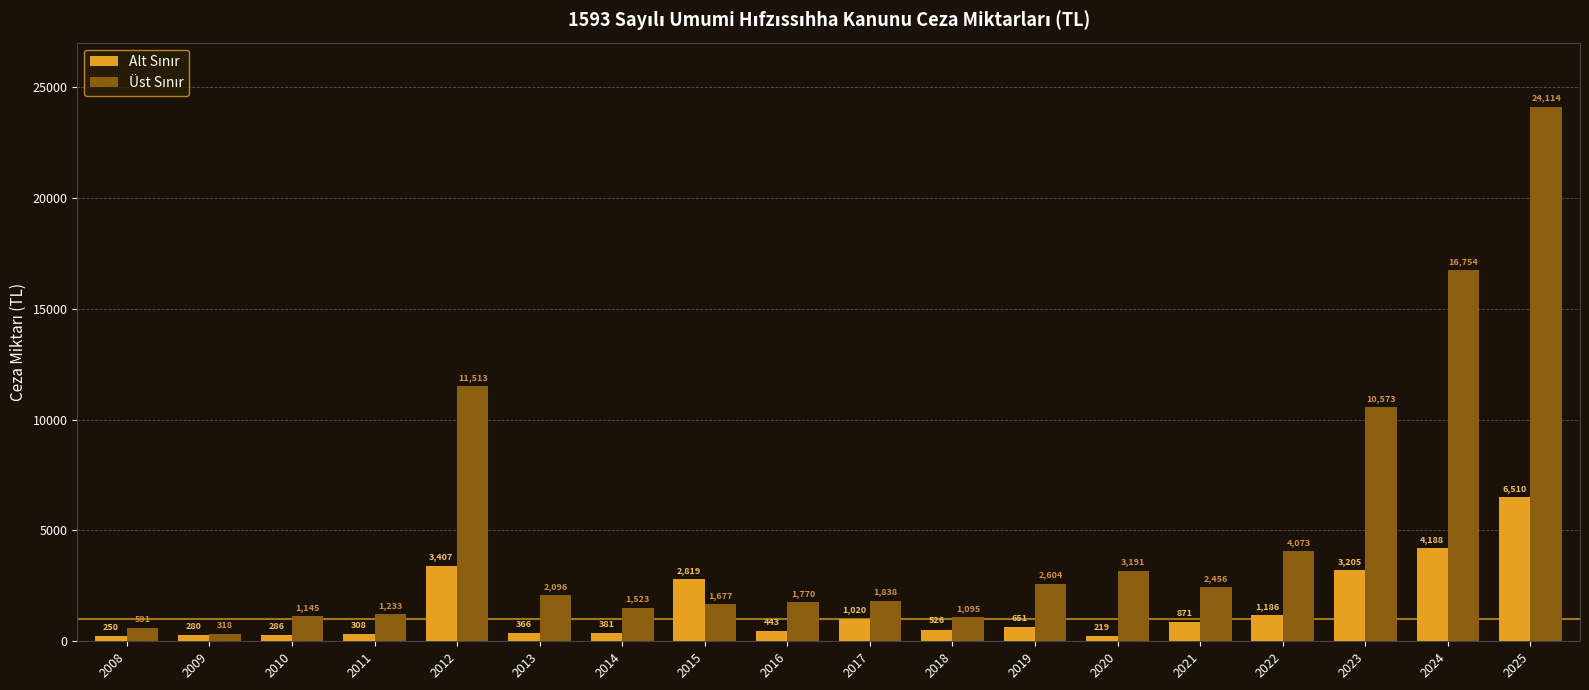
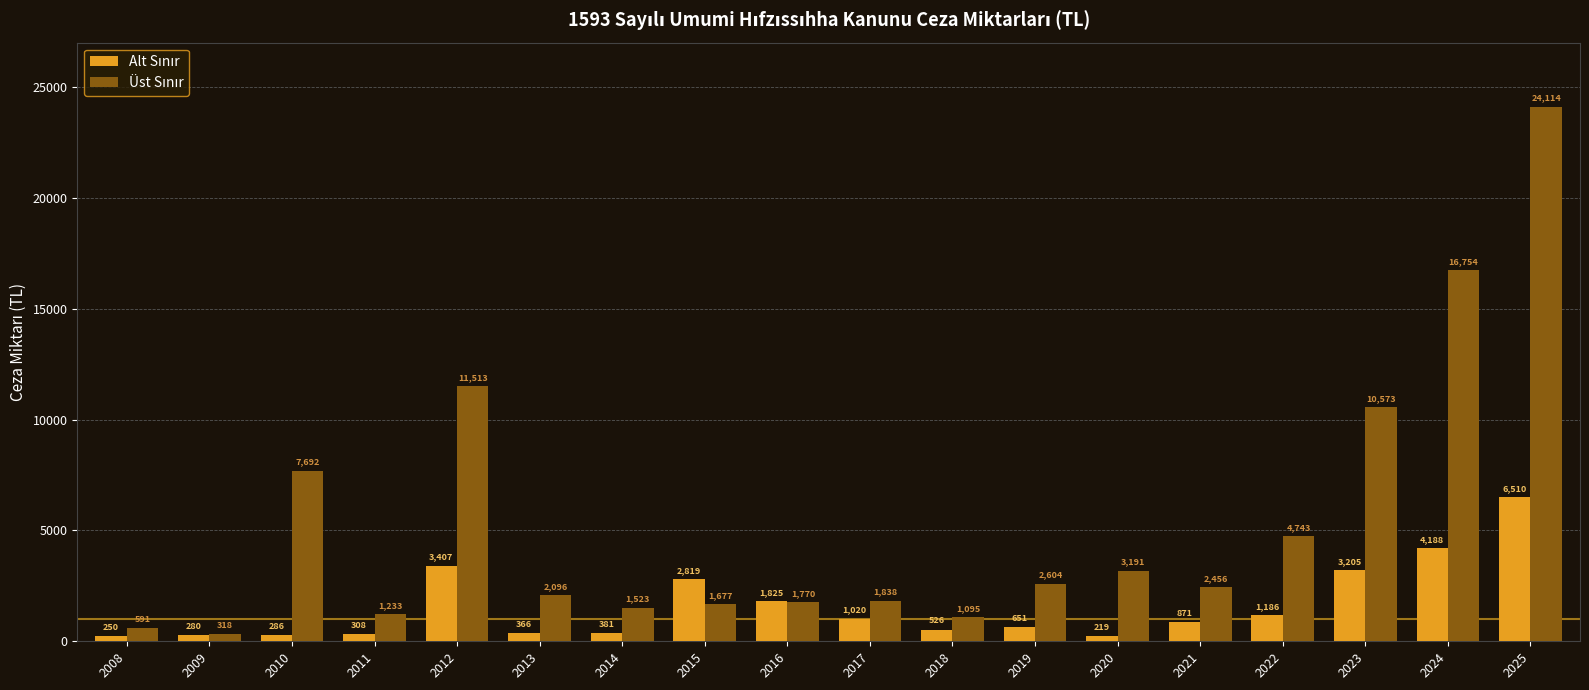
Üst Sınır, 2010: 1,145 -> 7,692
Alt Sınır, 2016: 443 -> 1,825
Üst Sınır, 2022: 4,073 -> 4,743
